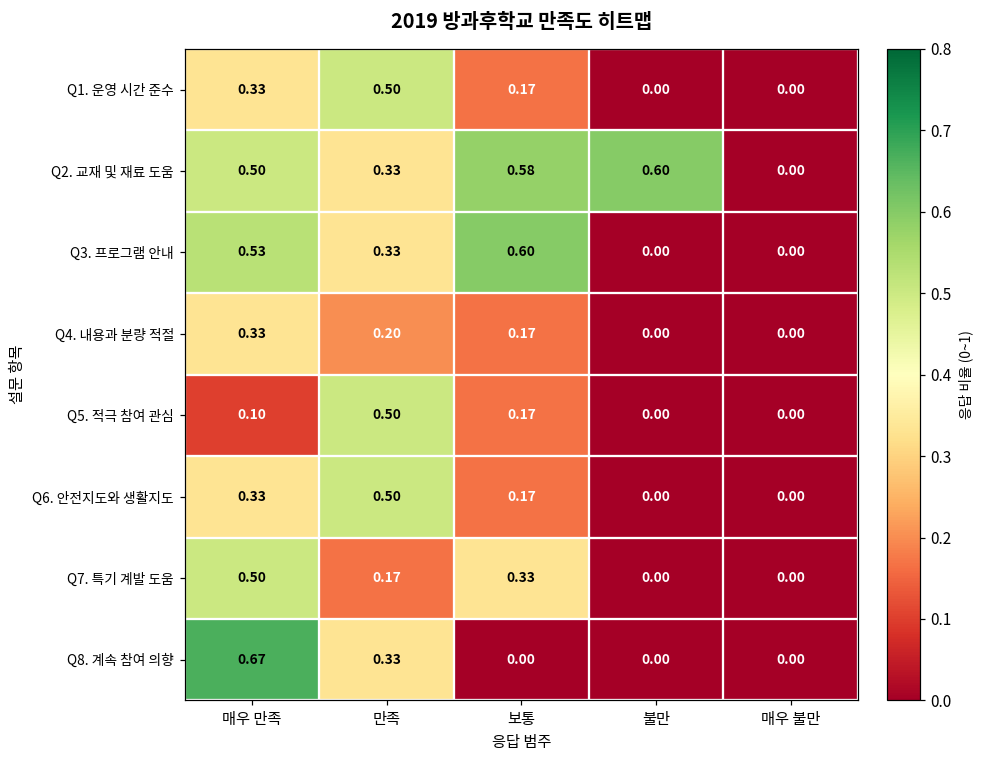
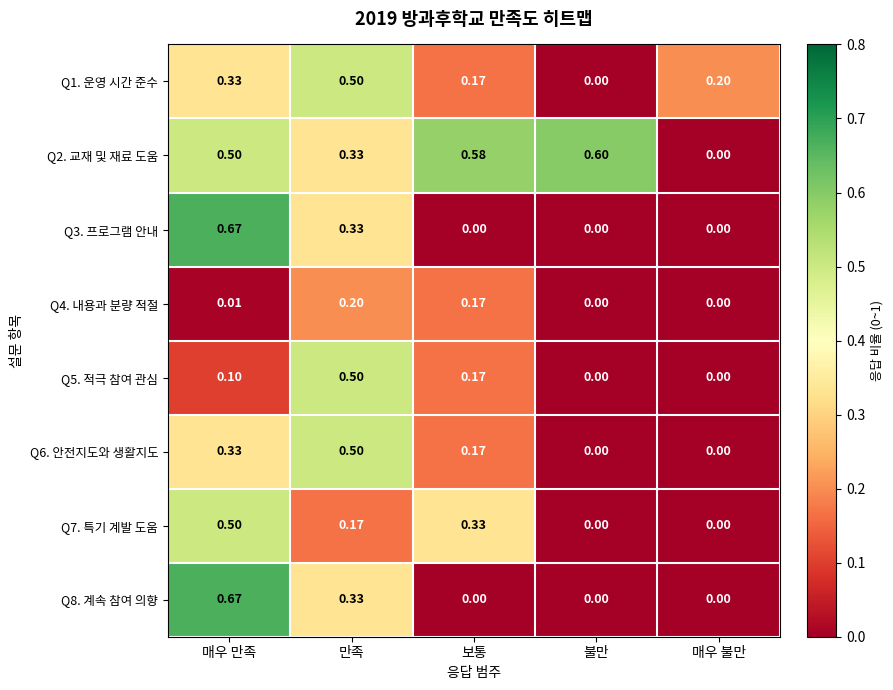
Q1. 운영 시간 준수, 매우 불만: 0.00 -> 0.20
Q3. 프로그램 안내, 매우 만족: 0.53 -> 0.67
Q3. 프로그램 안내, 보통: 0.60 -> 0.00
Q4. 내용과 분량 적절, 매우 만족: 0.33 -> 0.01
